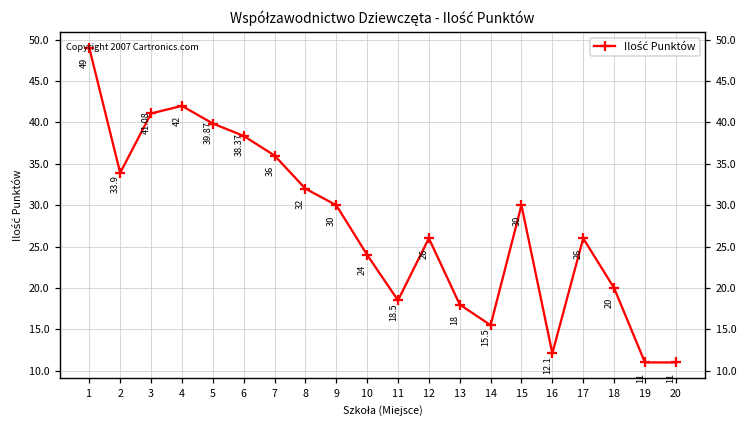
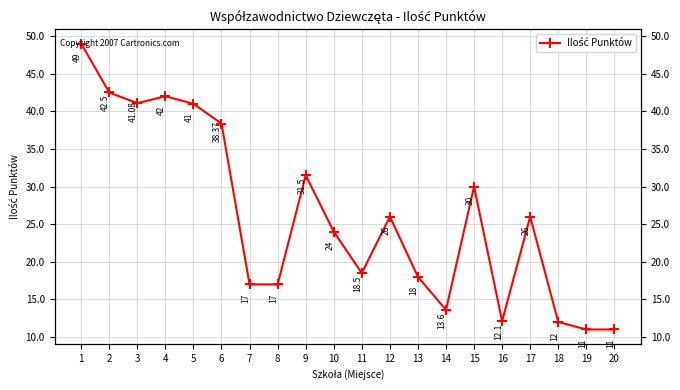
2: 33.9 -> 42.5
5: 39.87 -> 41
7: 36 -> 17
8: 32 -> 17
9: 30 -> 31.5
14: 15.5 -> 13.6
18: 20 -> 12
